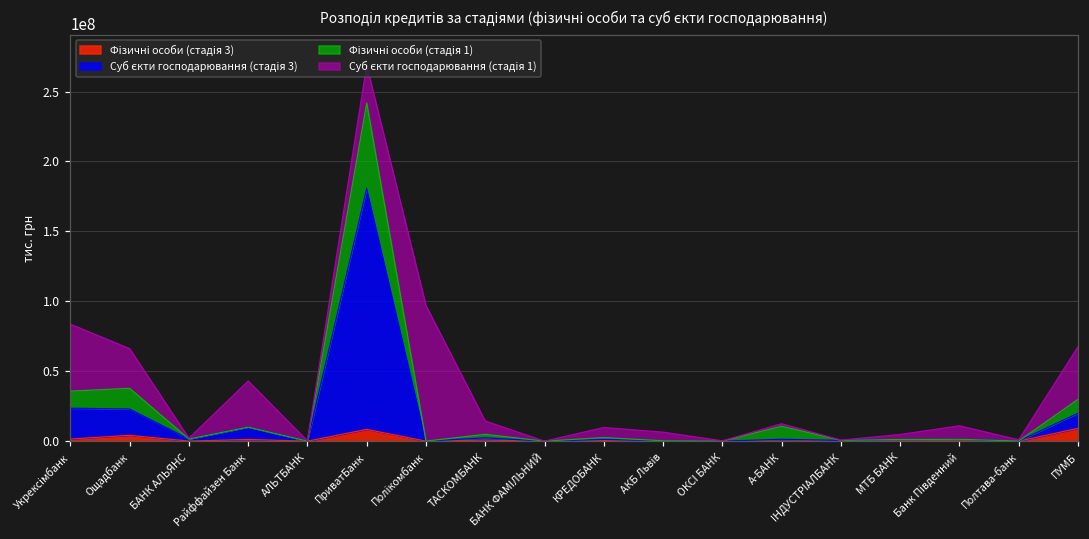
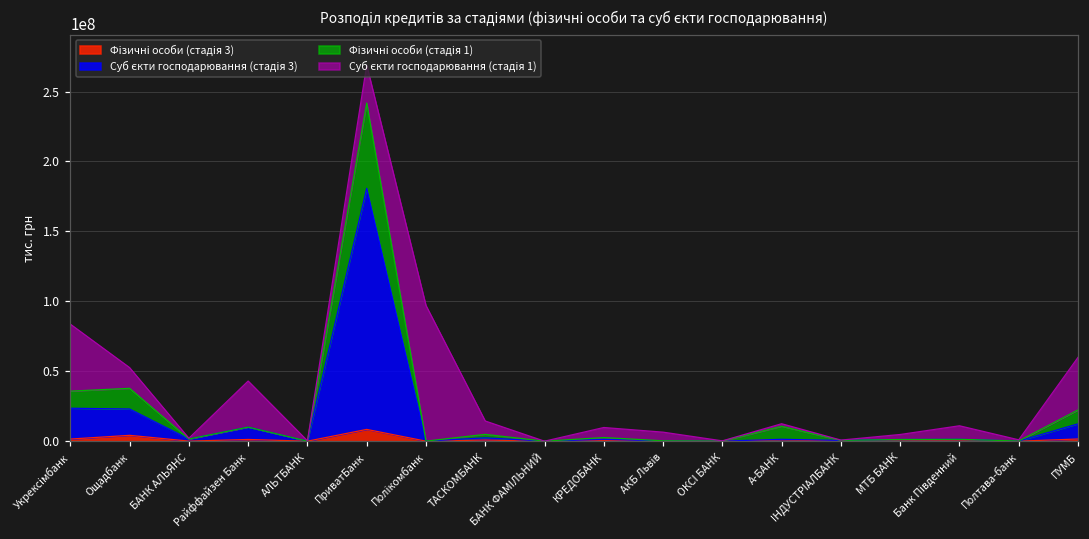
Суб єкти господарювання (стадія 1), Ощадбанк: 28000000 -> 15000000
Фізичні особи (стадія 3), ПУМБ: 9000000 -> 2000000
